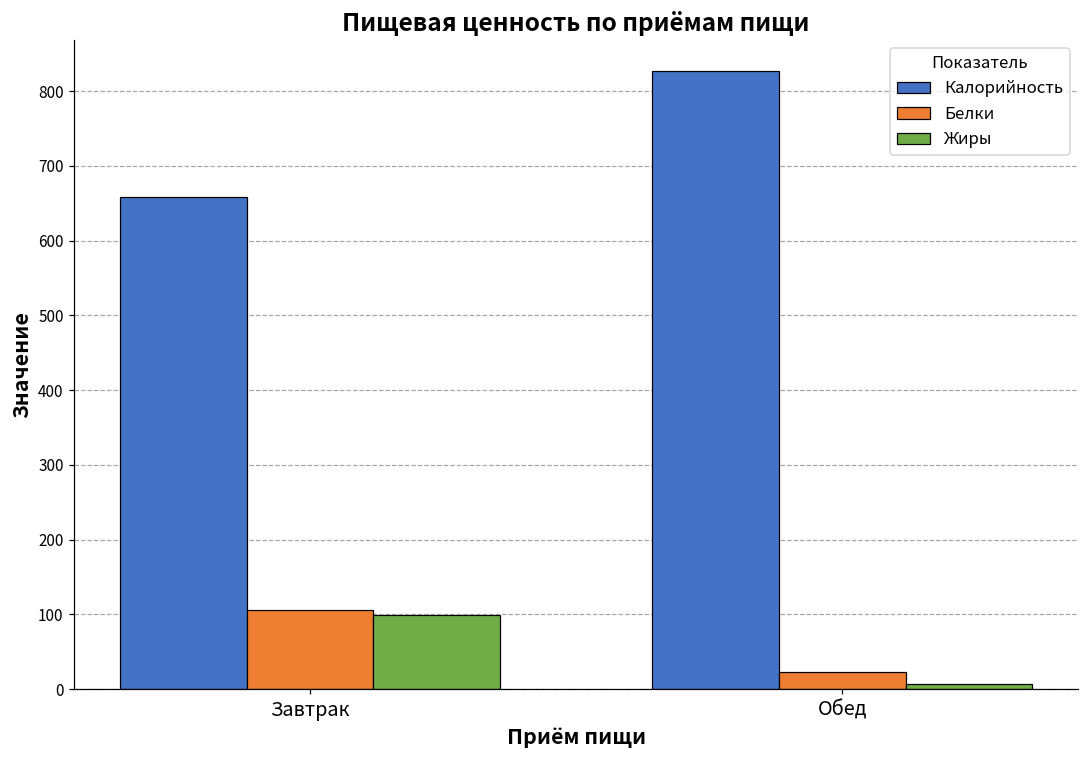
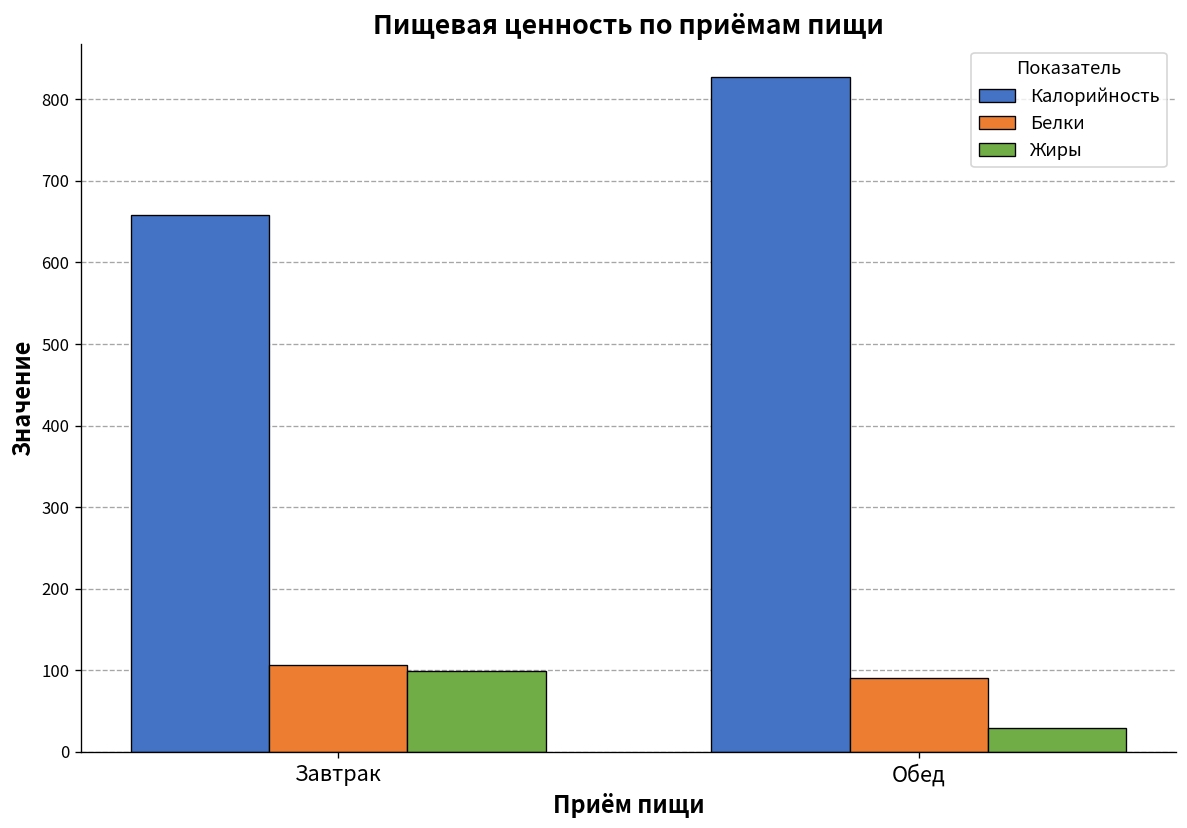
Белки, Обед: 20 -> 90
Жиры, Обед: 10 -> 30
